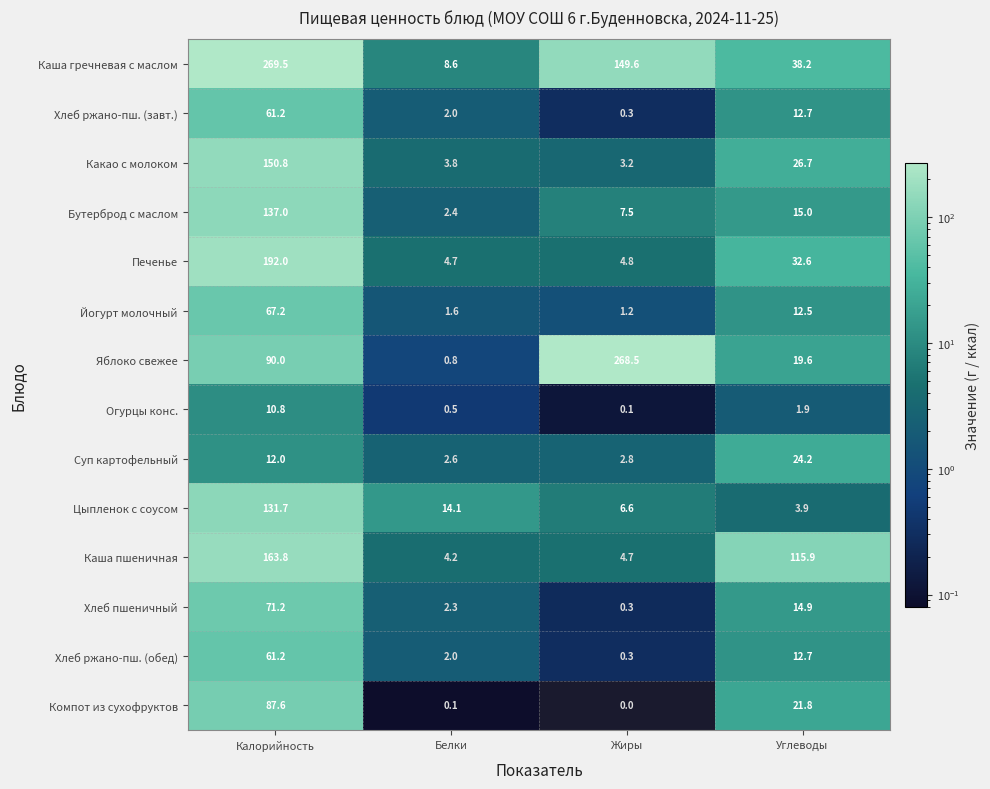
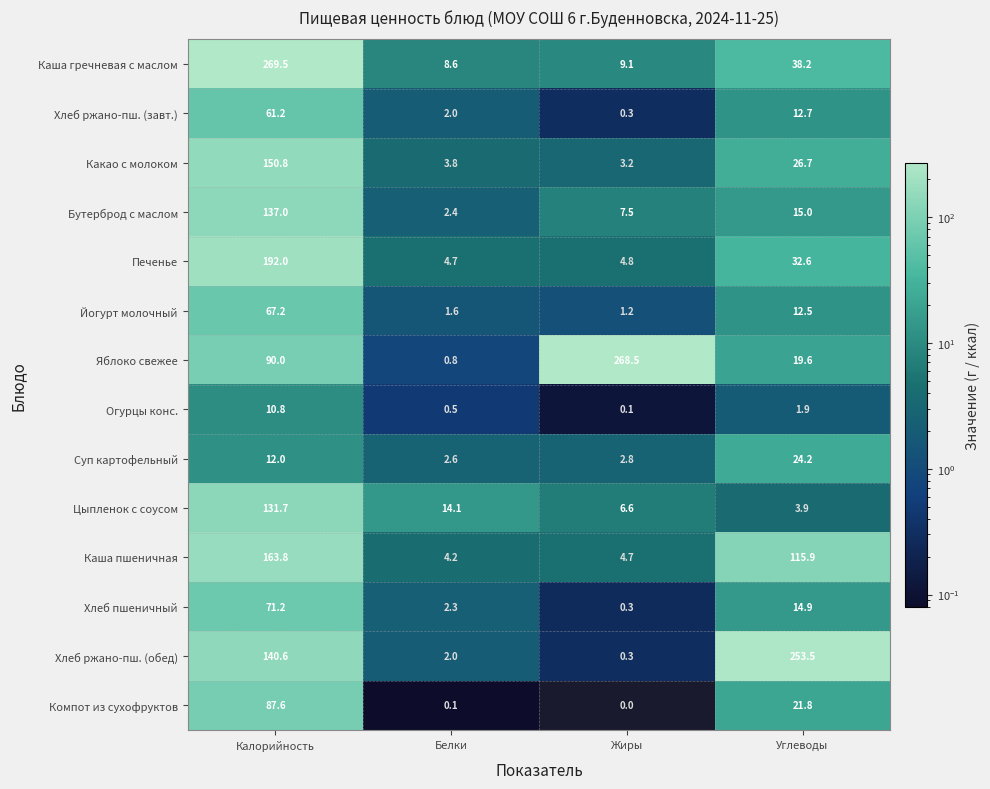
Каша гречневая с маслом, Жиры: 149.6 -> 9.1
Хлеб ржано-пш. (обед), Калорийность: 61.2 -> 140.6
Хлеб ржано-пш. (обед), Углеводы: 12.7 -> 253.5
